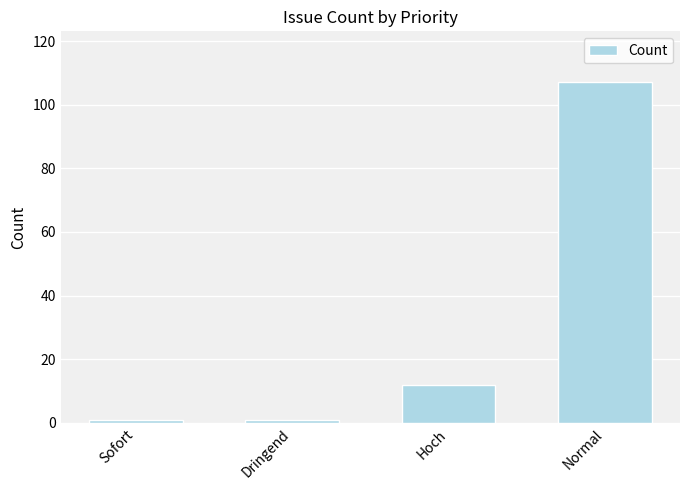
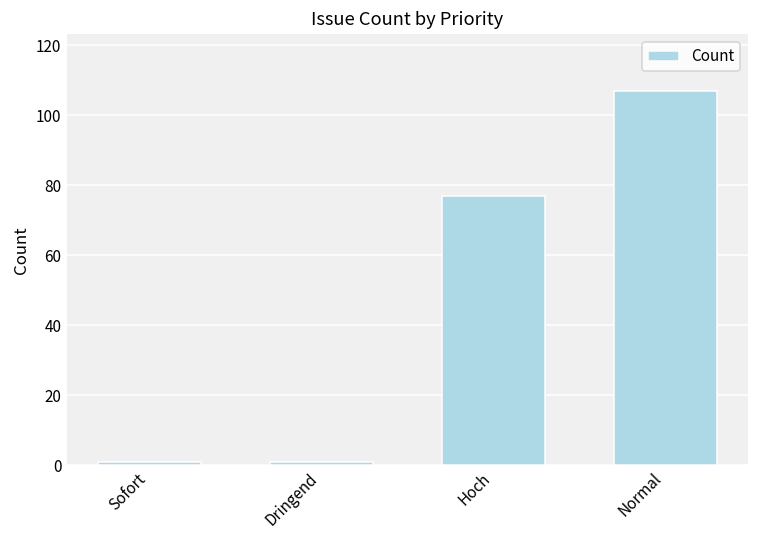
Hoch: 12 -> 77
